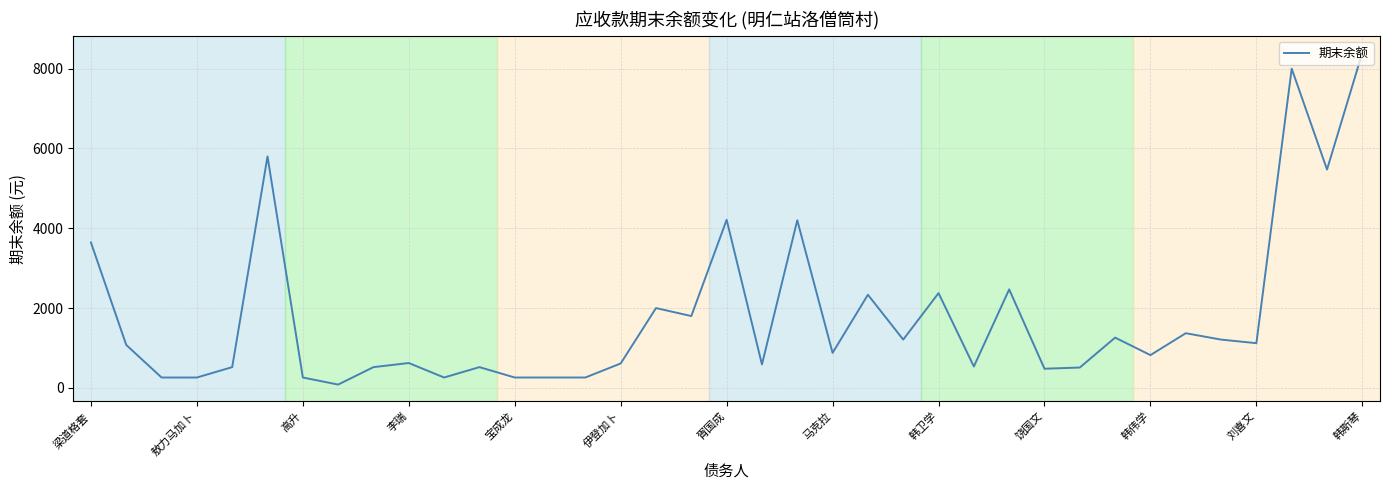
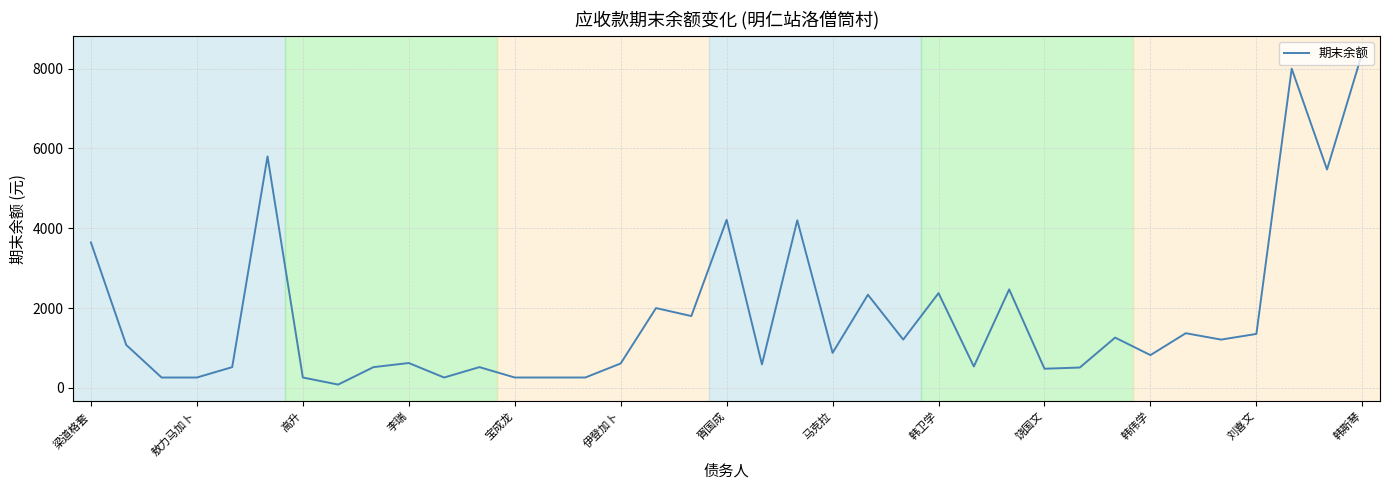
刘喜文: 1100 -> 1400
